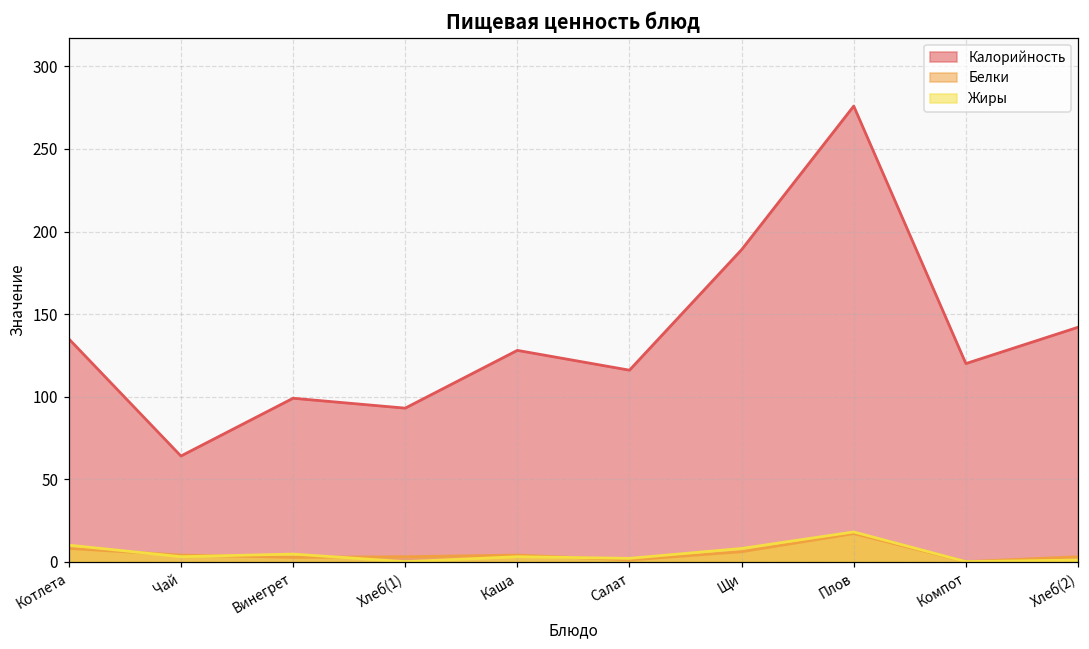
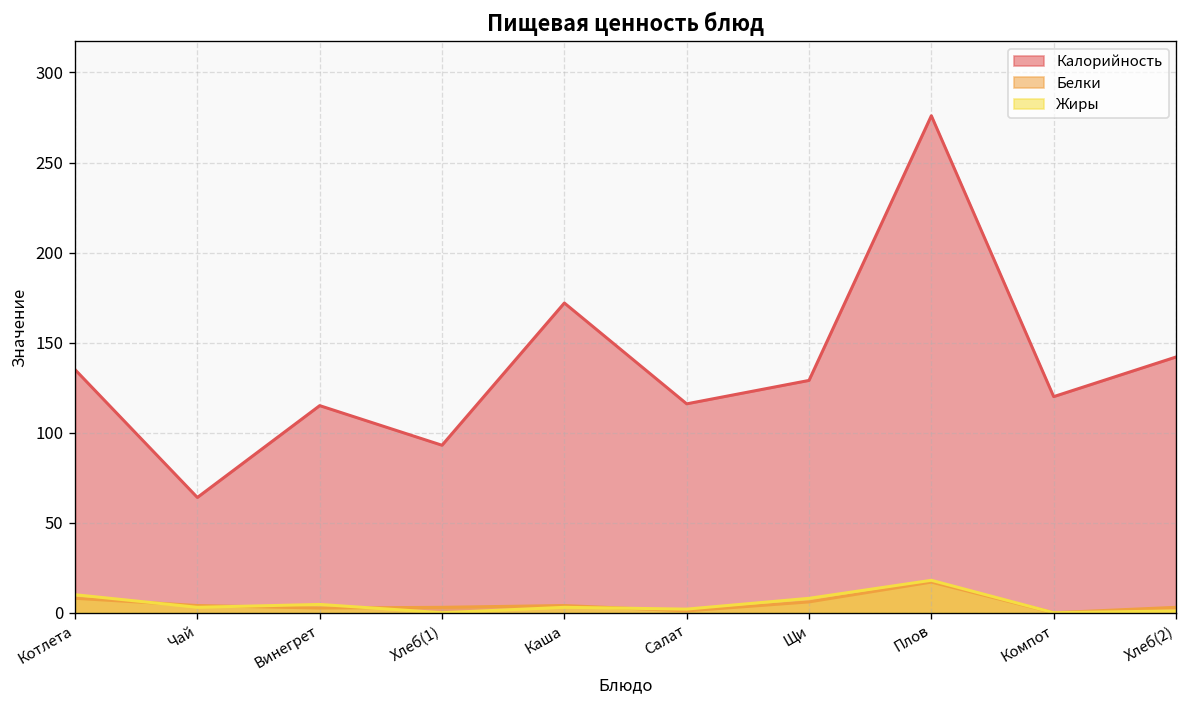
Калорийность, Винегрет: 99 -> 115
Калорийность, Каша: 128 -> 172
Калорийность, Щи: 189 -> 129
